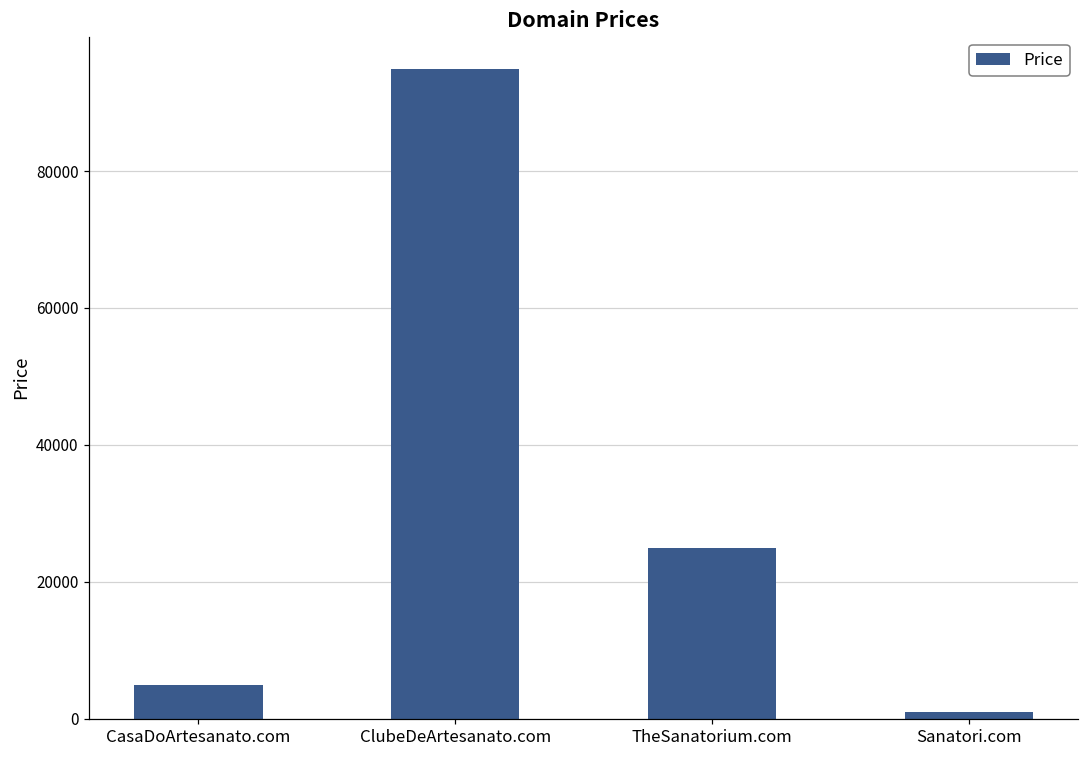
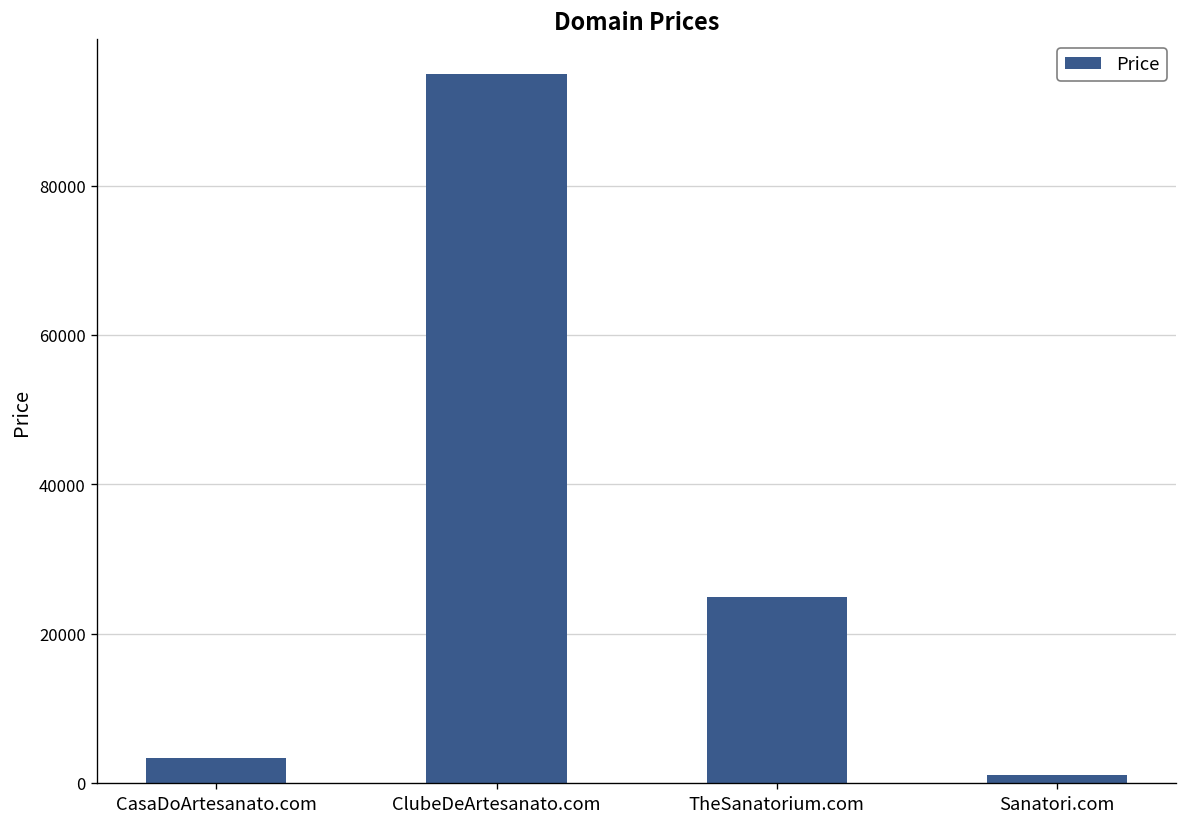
CasaDoArtesanato.com: 5000 -> 3000
